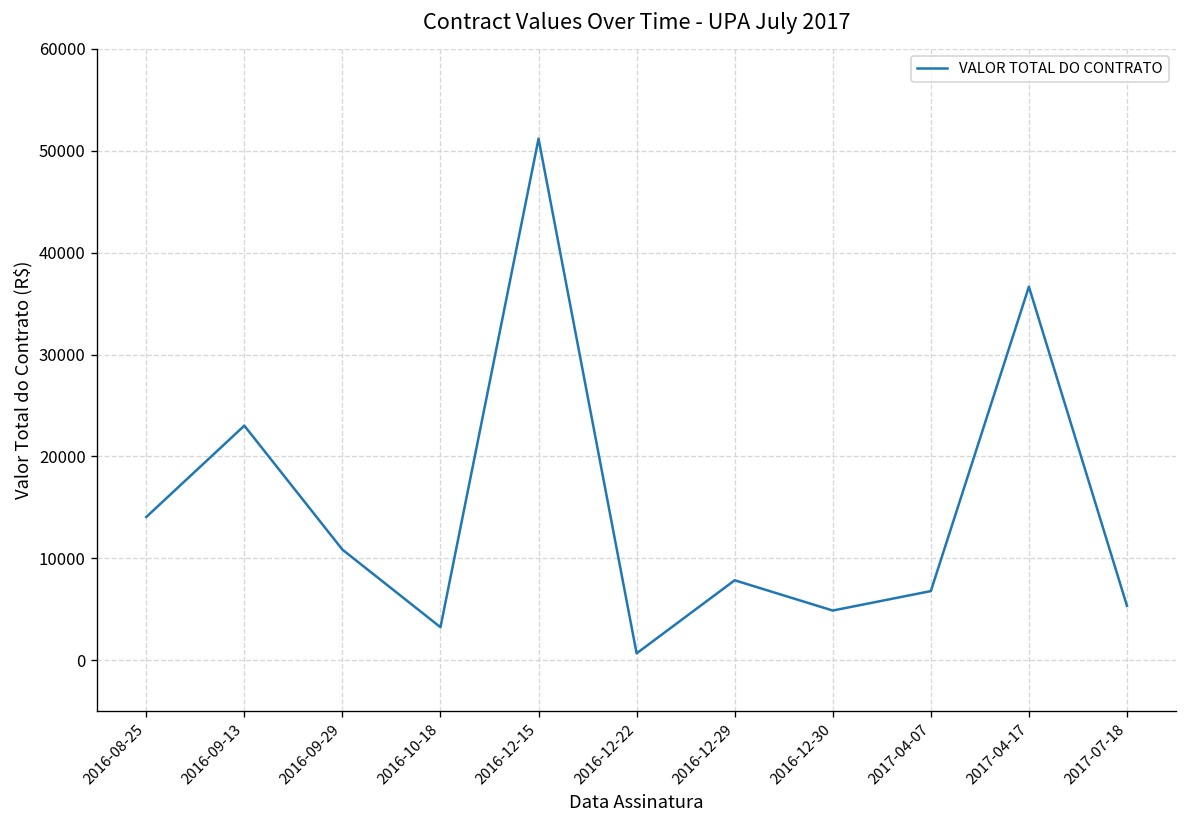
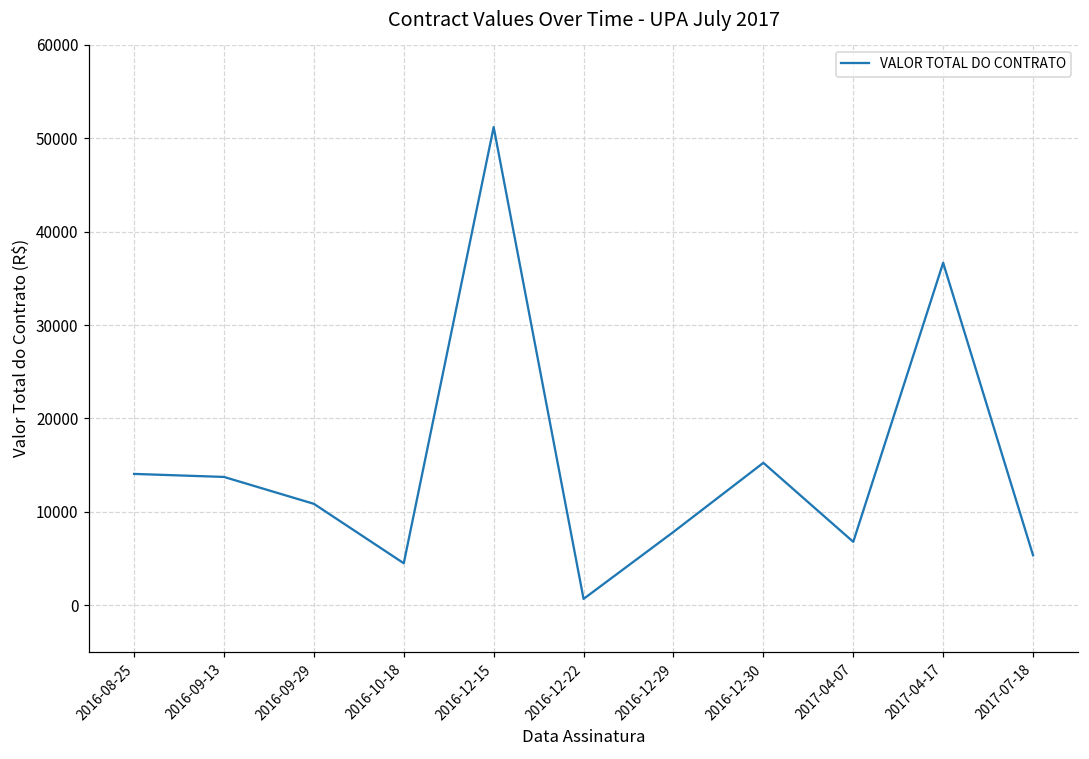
2016-09-13: 23000 -> 14000
2016-10-18: 3000 -> 5000
2016-12-30: 5000 -> 15000
